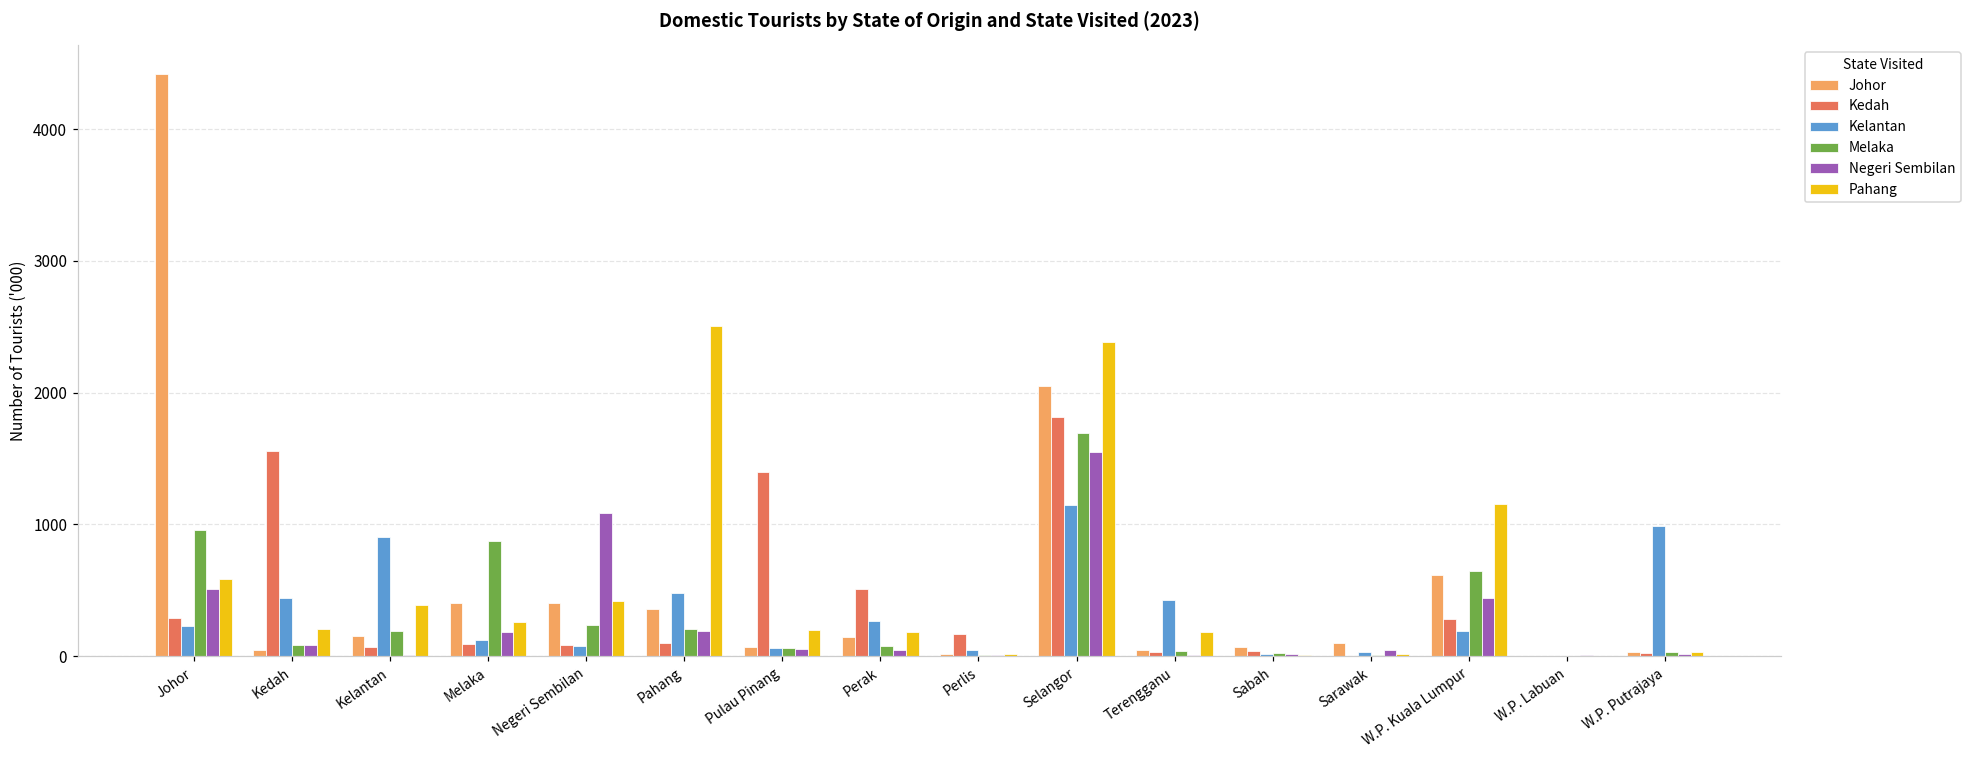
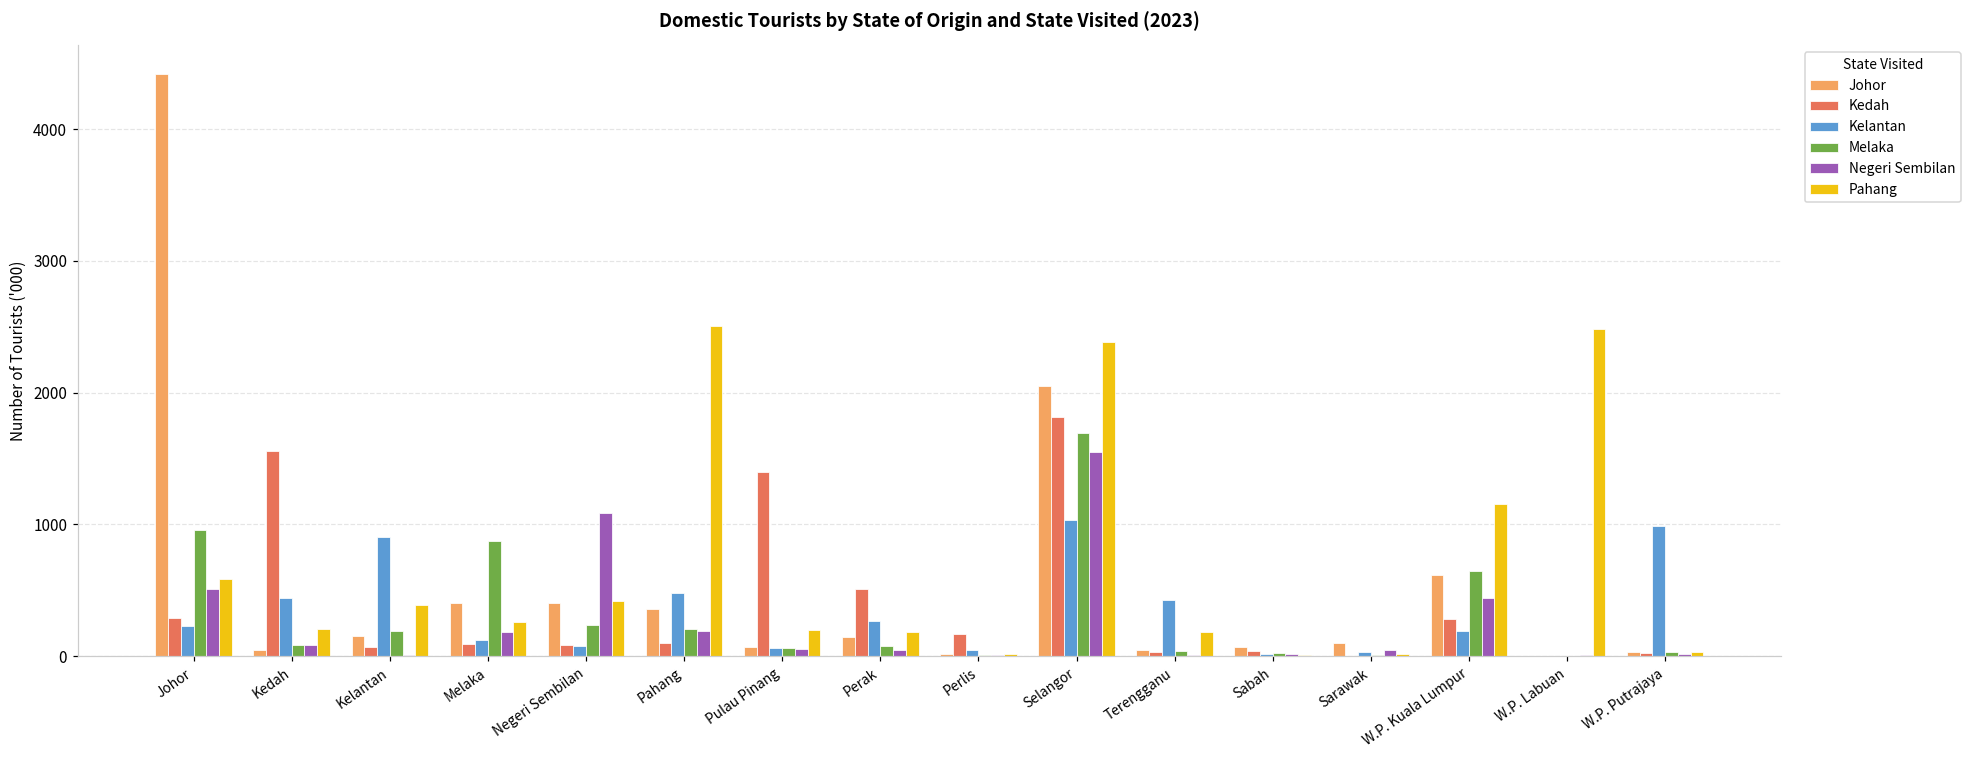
Kelantan, Selangor: 1150 -> 1030
Pahang, W.P. Labuan: 0 -> 2490
